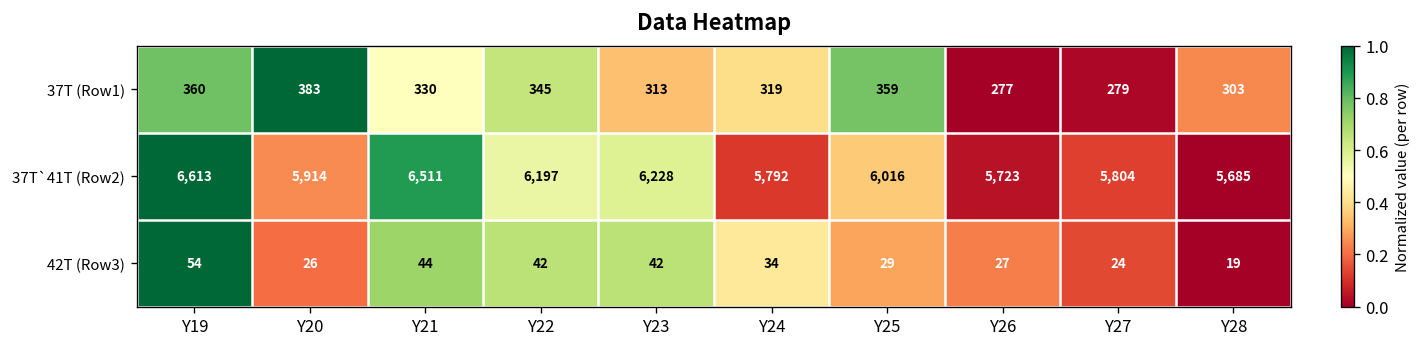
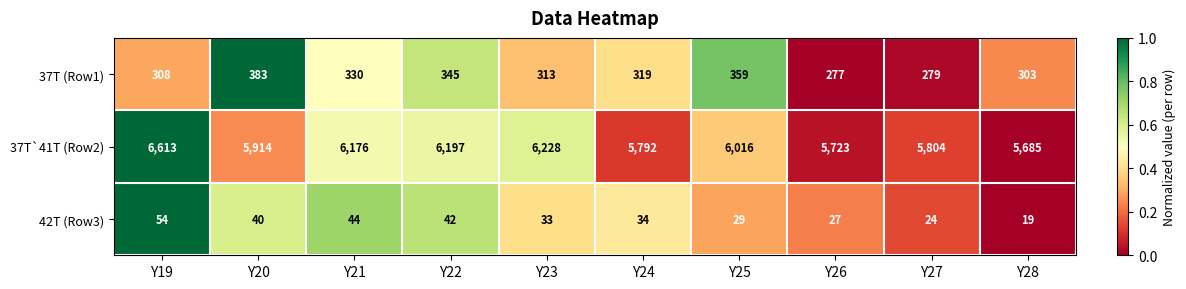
37T (Row1), Y19: 360 -> 308
37T`41T (Row2), Y21: 6,511 -> 6,176
42T (Row3), Y20: 26 -> 40
42T (Row3), Y23: 42 -> 33
